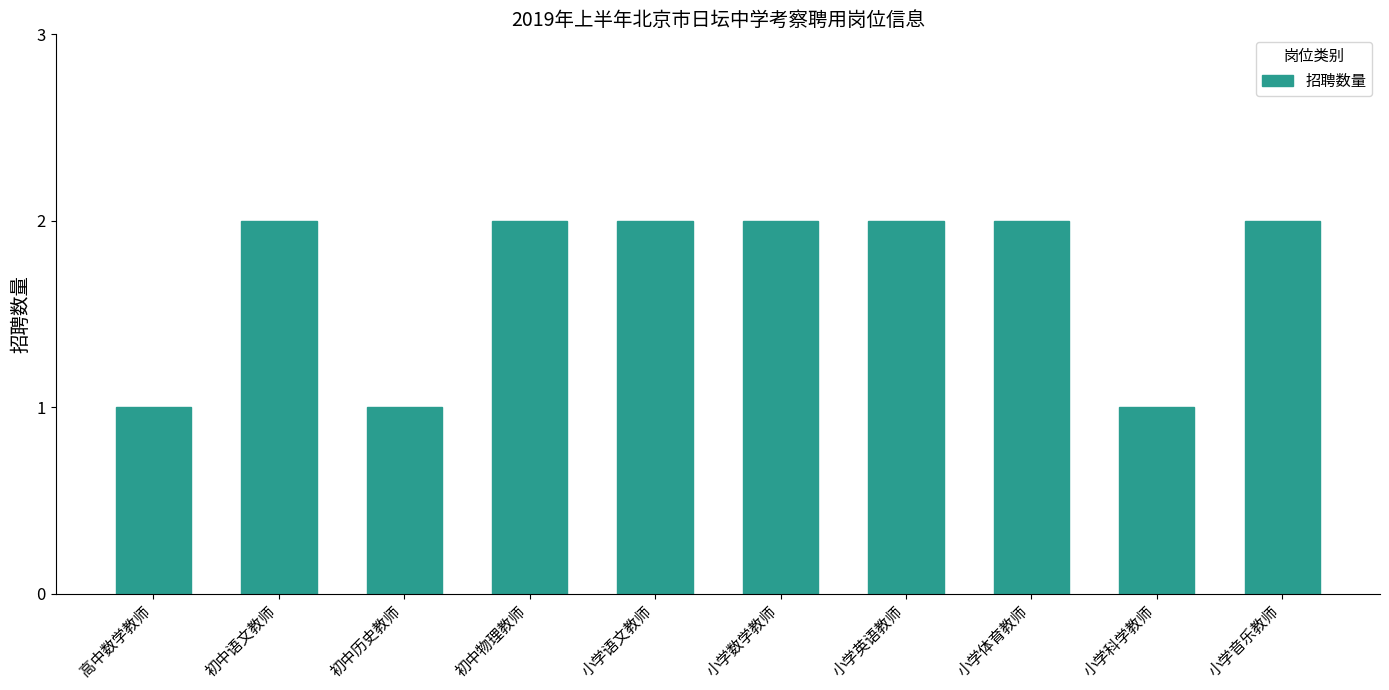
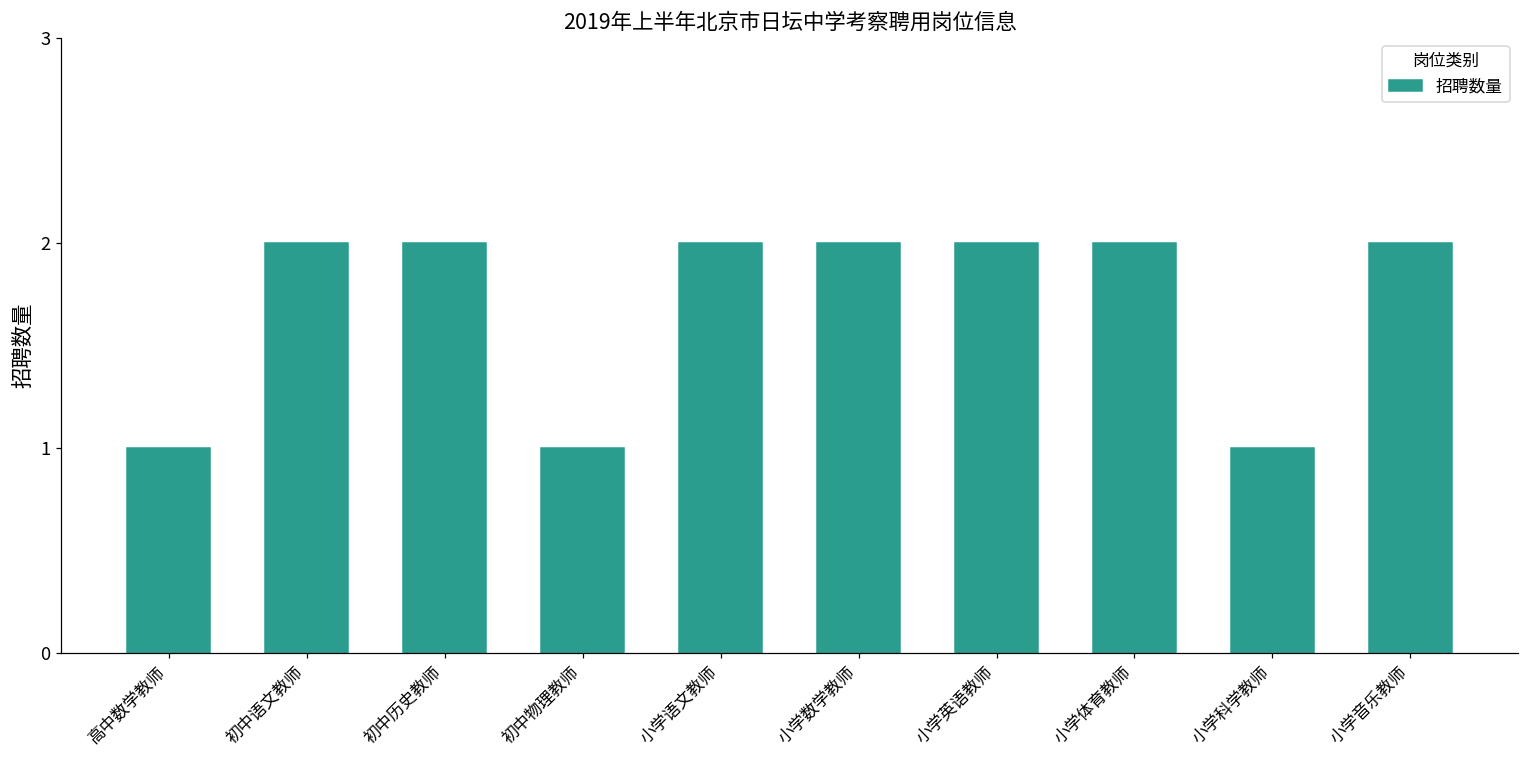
初中历史教师: 1 -> 2
初中物理教师: 2 -> 1
